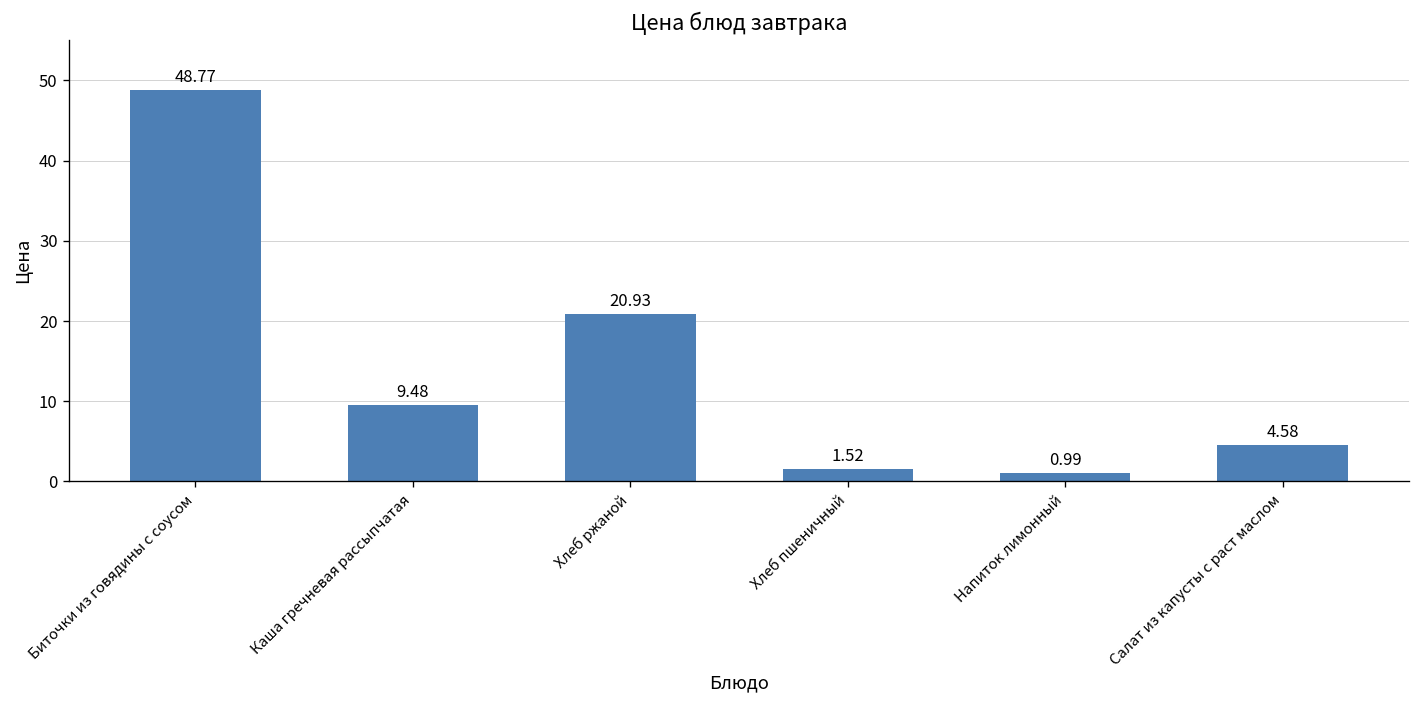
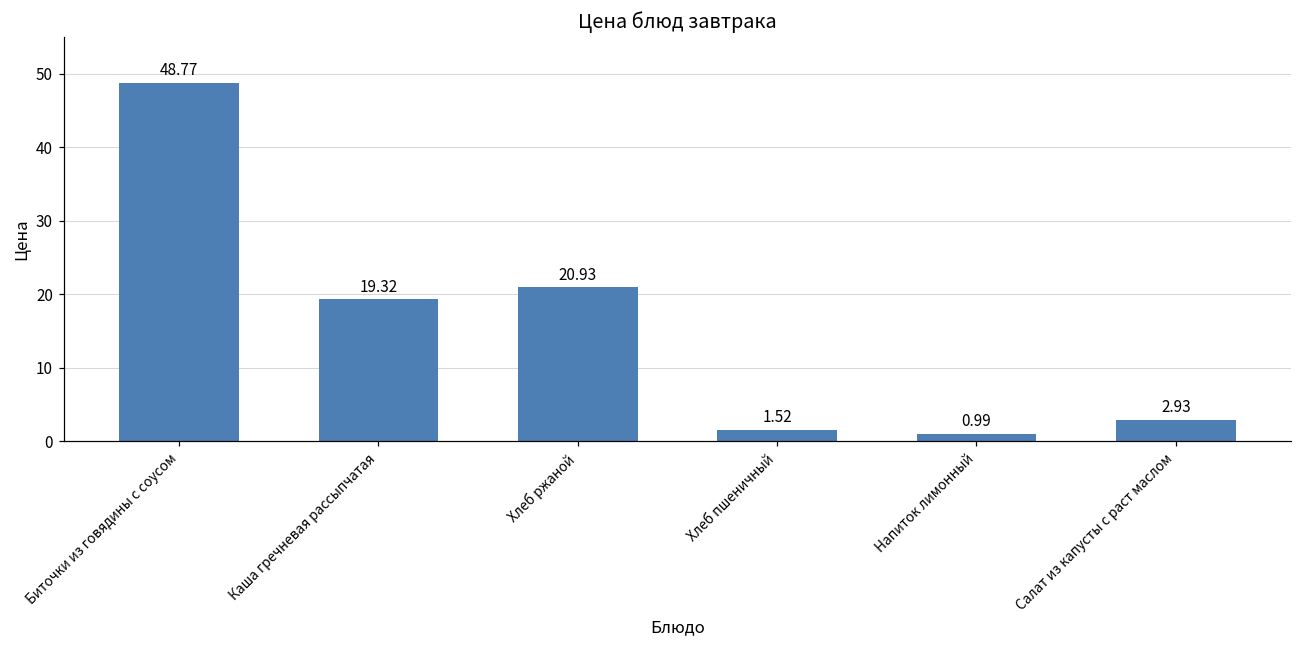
Каша гречневая рассыпчатая: 9.48 -> 19.32
Салат из капусты с раст маслом: 4.58 -> 2.93
